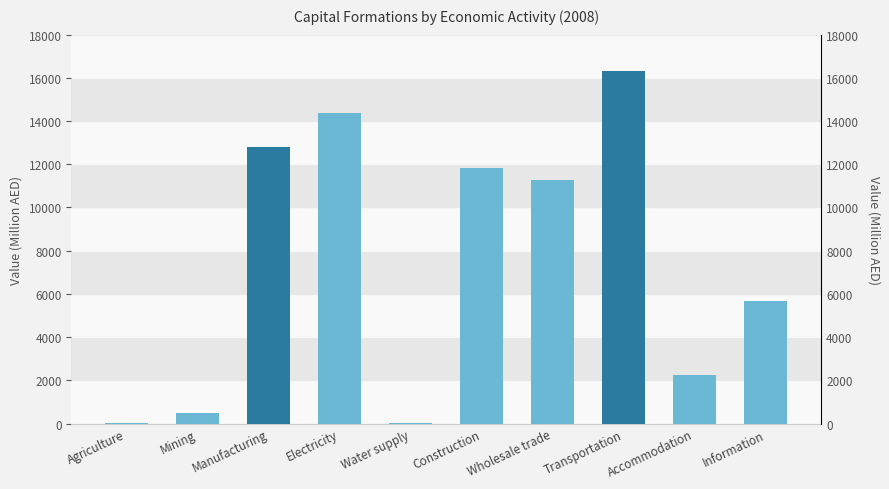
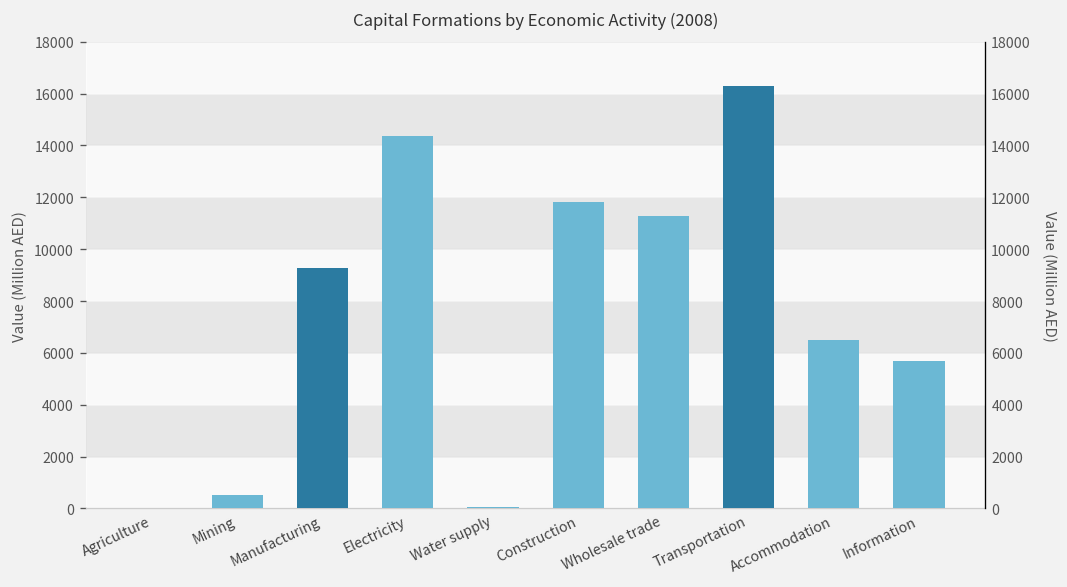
Manufacturing: 12800 -> 9300
Accommodation: 2200 -> 6500
